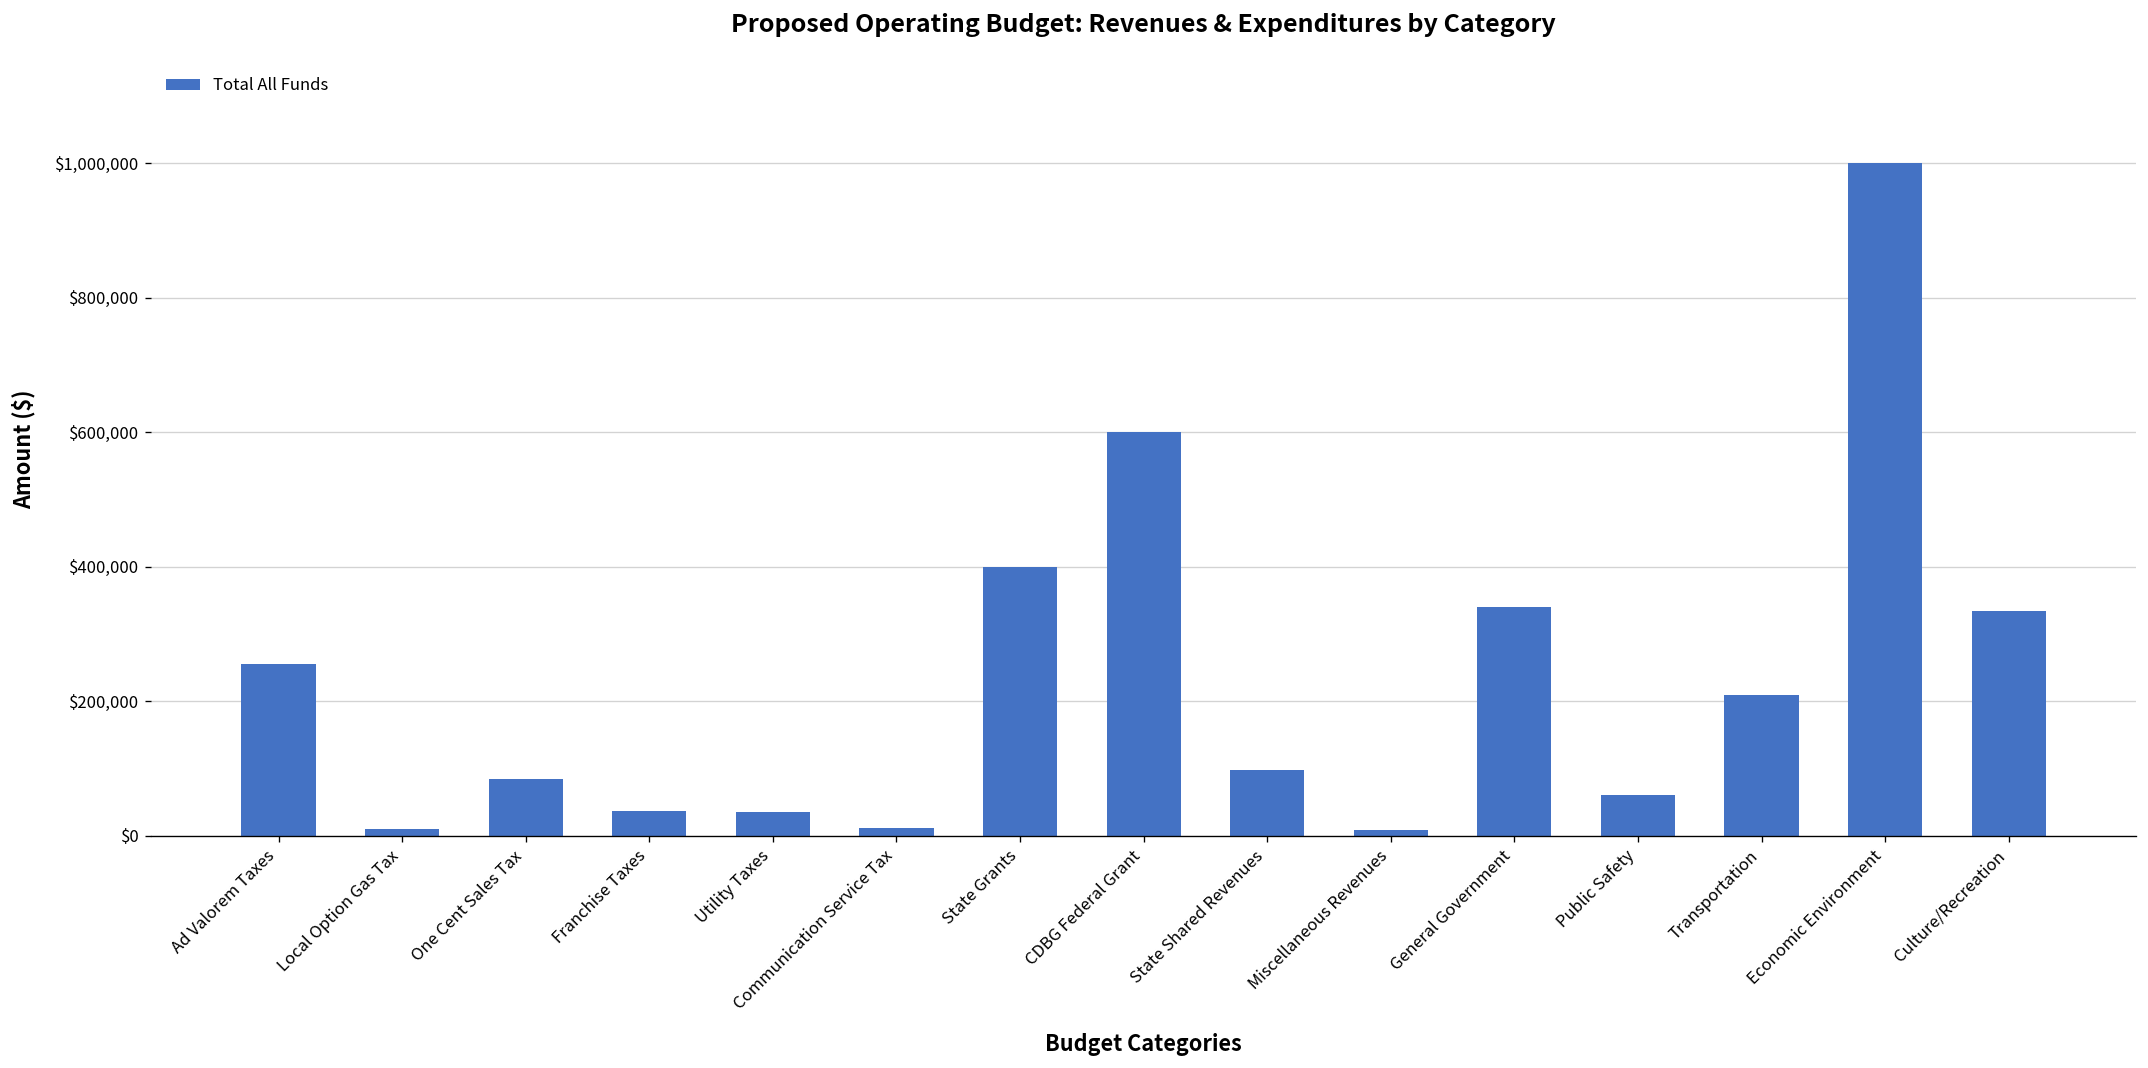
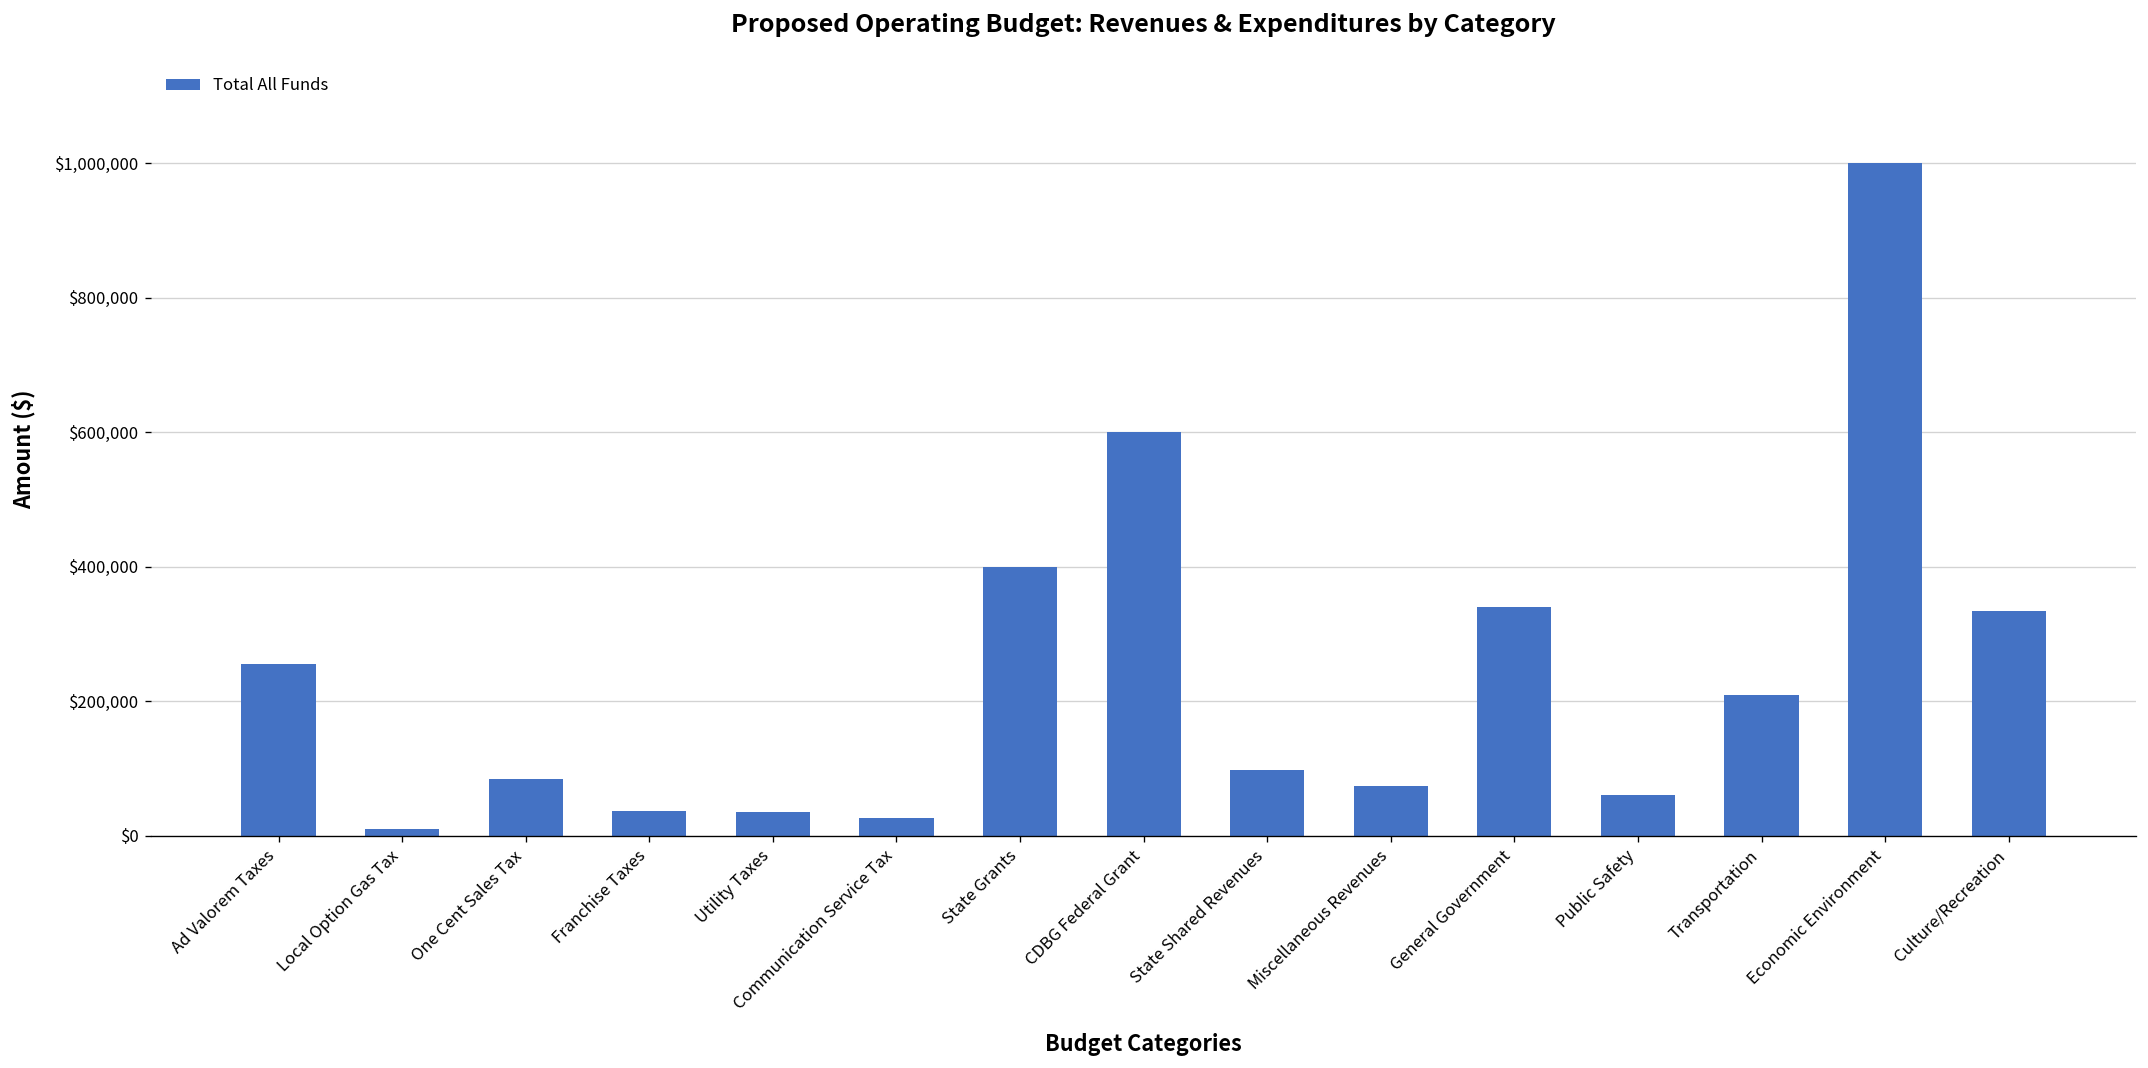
Communication Service Tax: $10,000 -> $30,000
Miscellaneous Revenues: $10,000 -> $80,000
